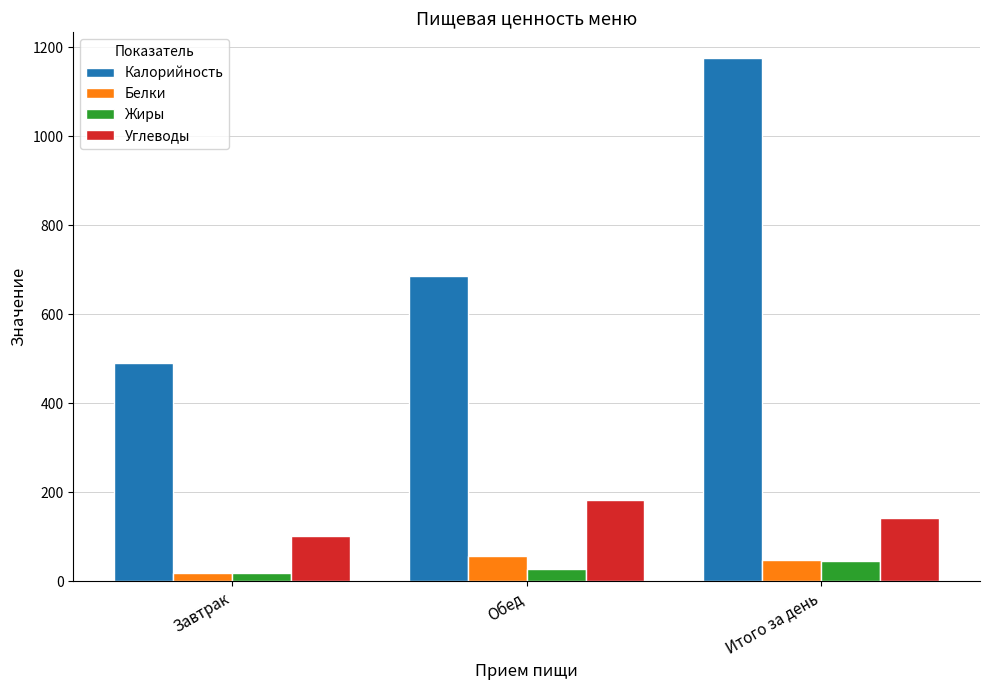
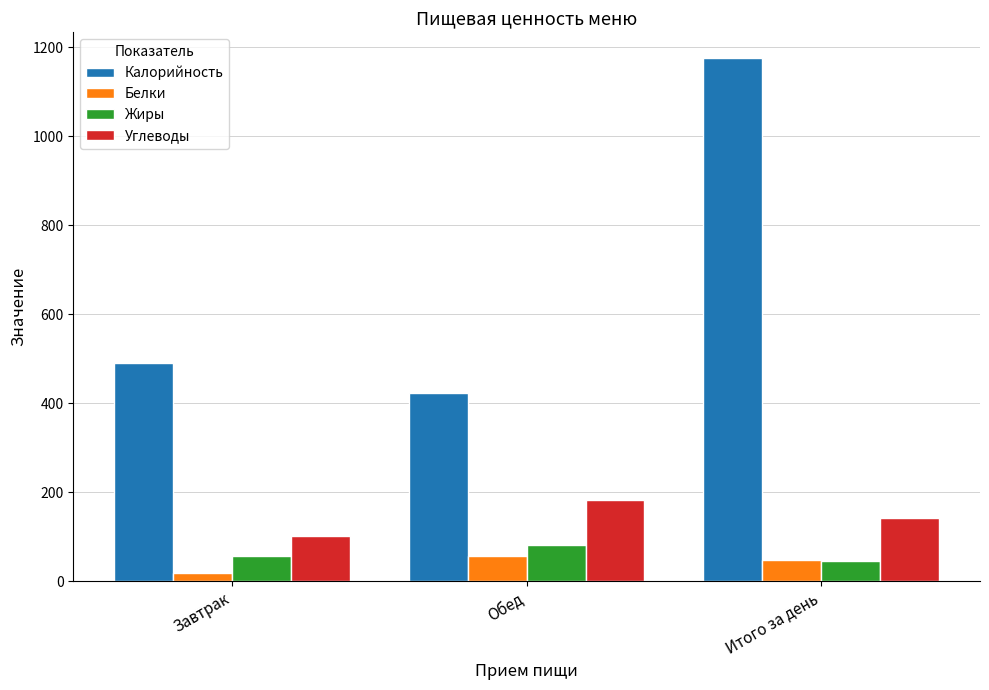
Жиры, Завтрак: 20 -> 60
Калорийность, Обед: 690 -> 420
Жиры, Обед: 30 -> 80
